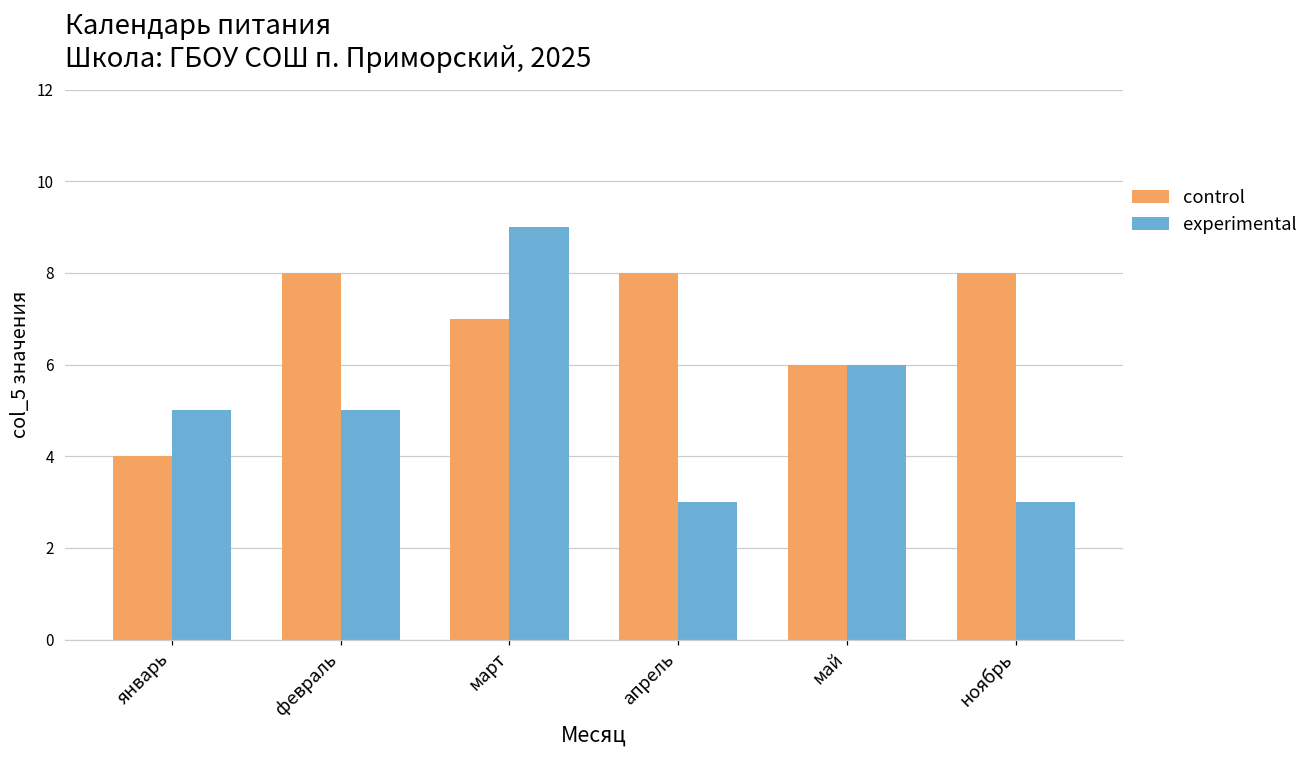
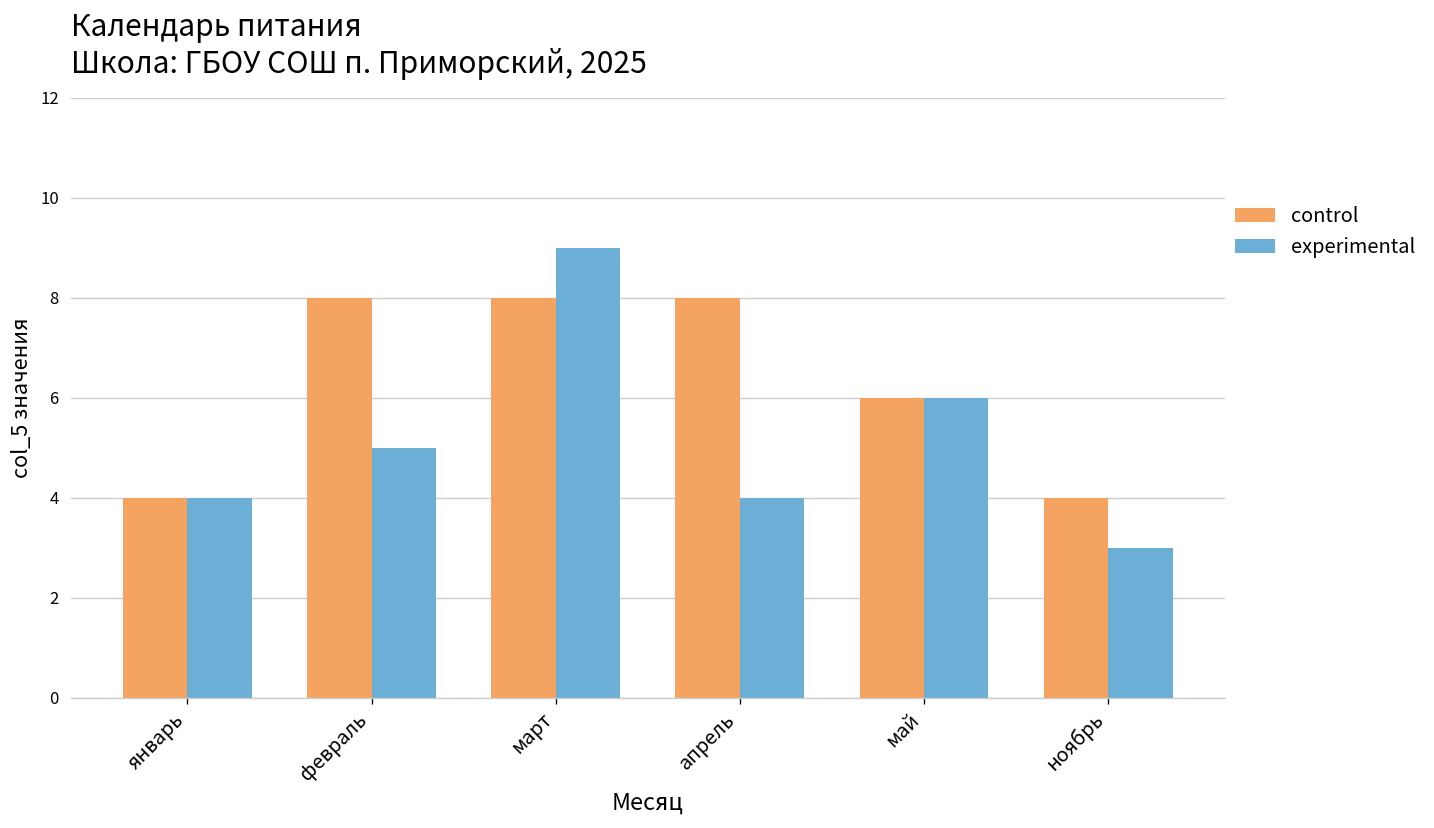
experimental, январь: 5 -> 4
control, март: 7 -> 8
experimental, апрель: 3 -> 4
control, ноябрь: 8 -> 4
